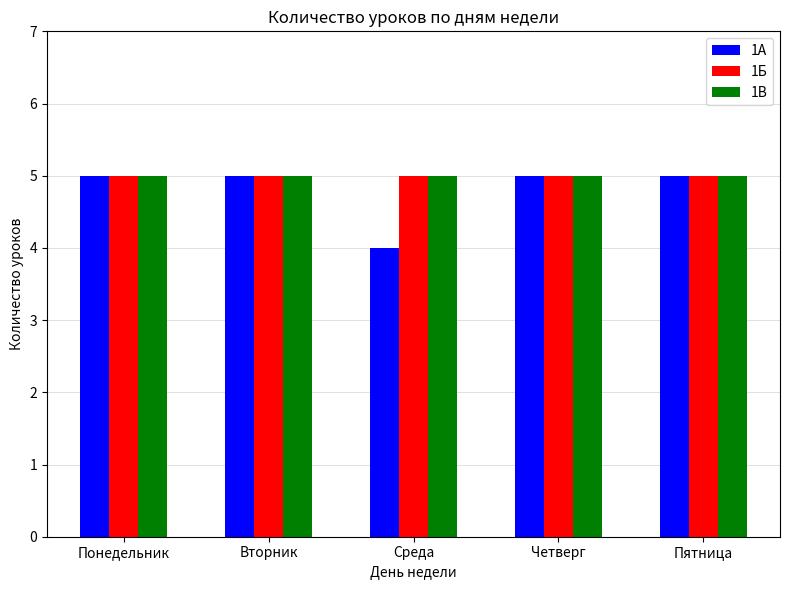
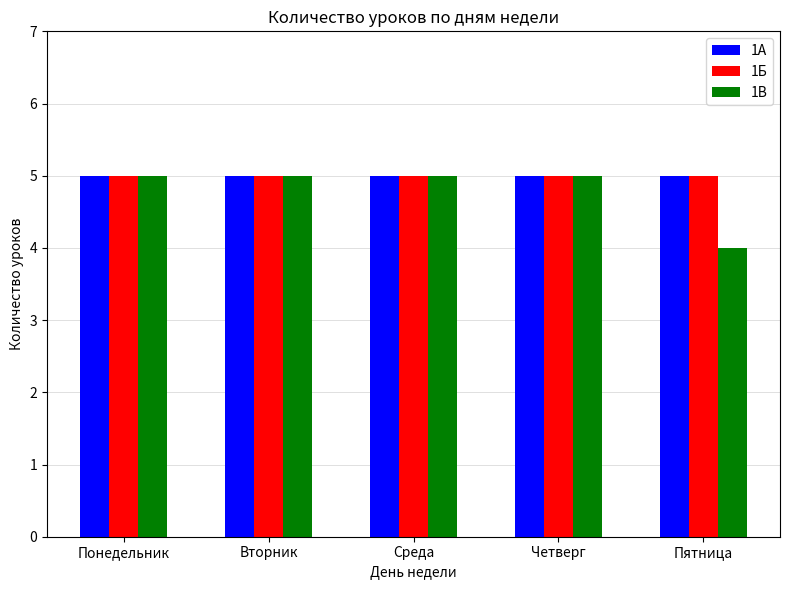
1А, Среда: 4 -> 5
1В, Пятница: 5 -> 4
